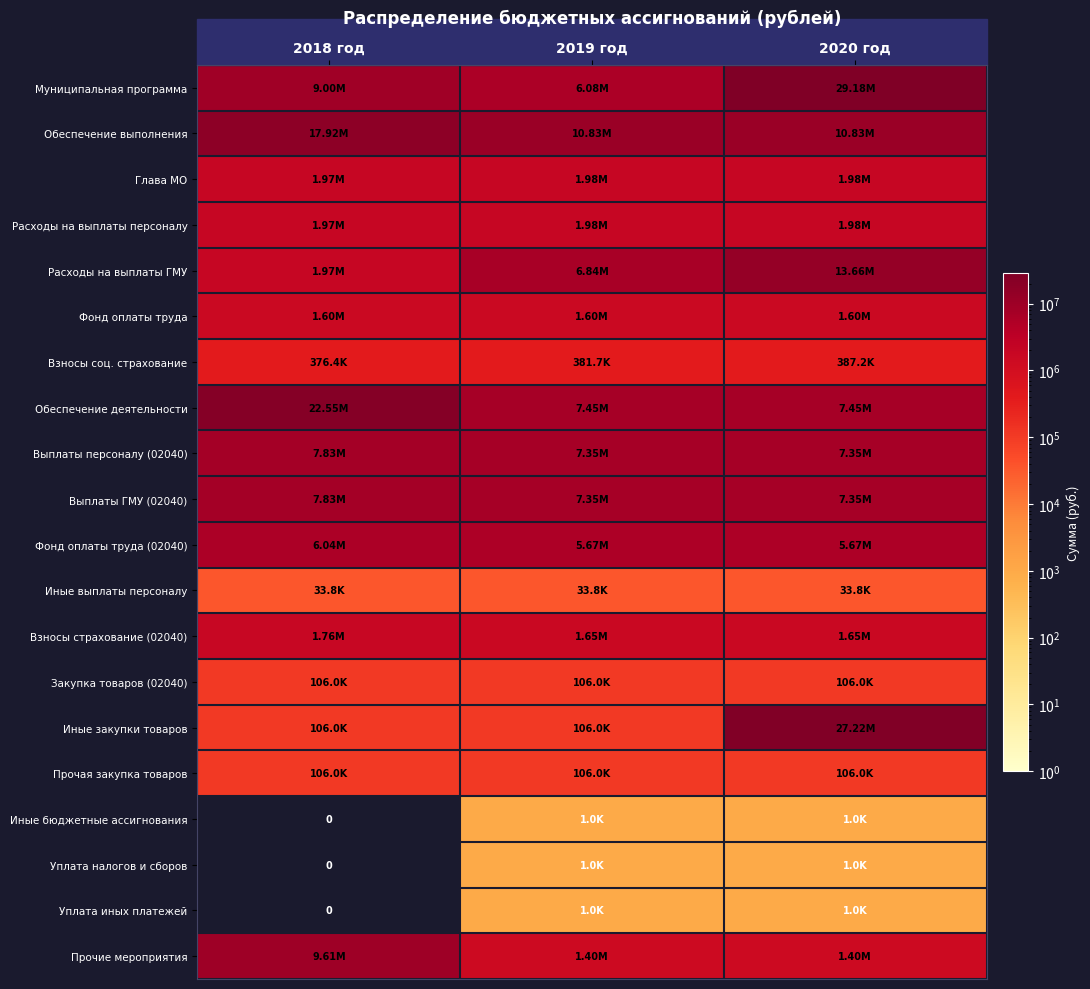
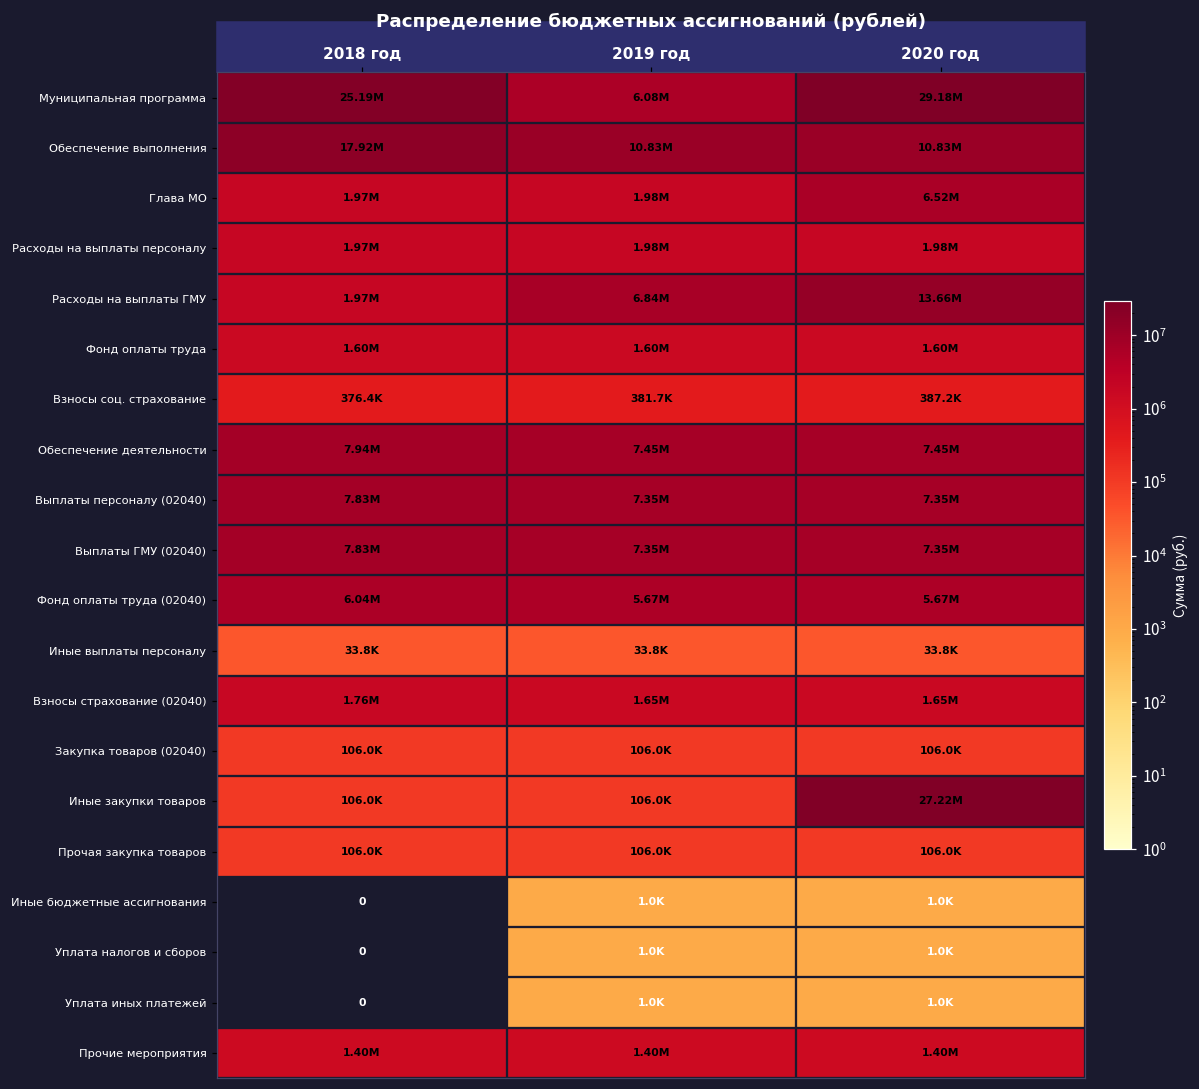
Муниципальная программа, 2018 год: 9.00M -> 25.19M
Глава МО, 2020 год: 1.98M -> 6.52M
Обеспечение деятельности, 2018 год: 22.55M -> 7.94M
Прочие мероприятия, 2018 год: 9.61M -> 1.40M
